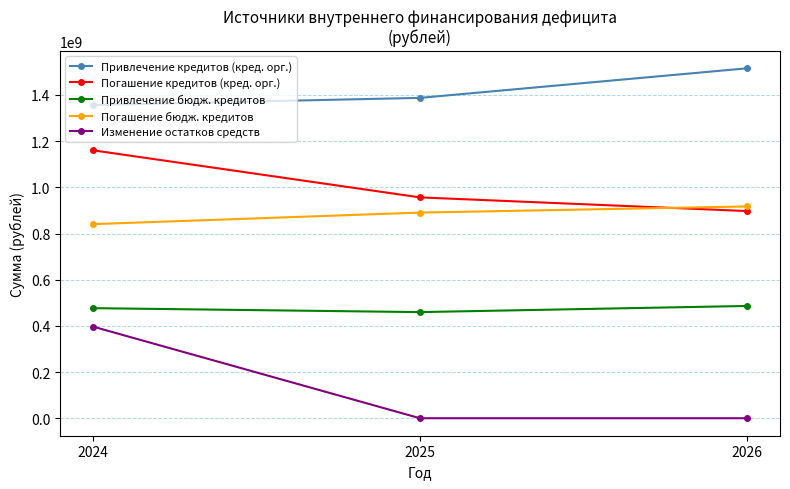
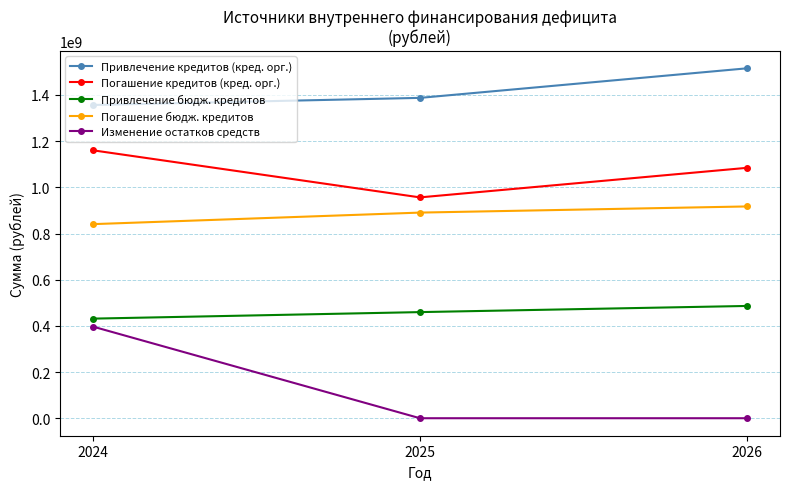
Привлечение бюдж. кредитов, 2024: 480000000 -> 430000000
Погашение кредитов (кред. орг.), 2026: 900000000 -> 1080000000
